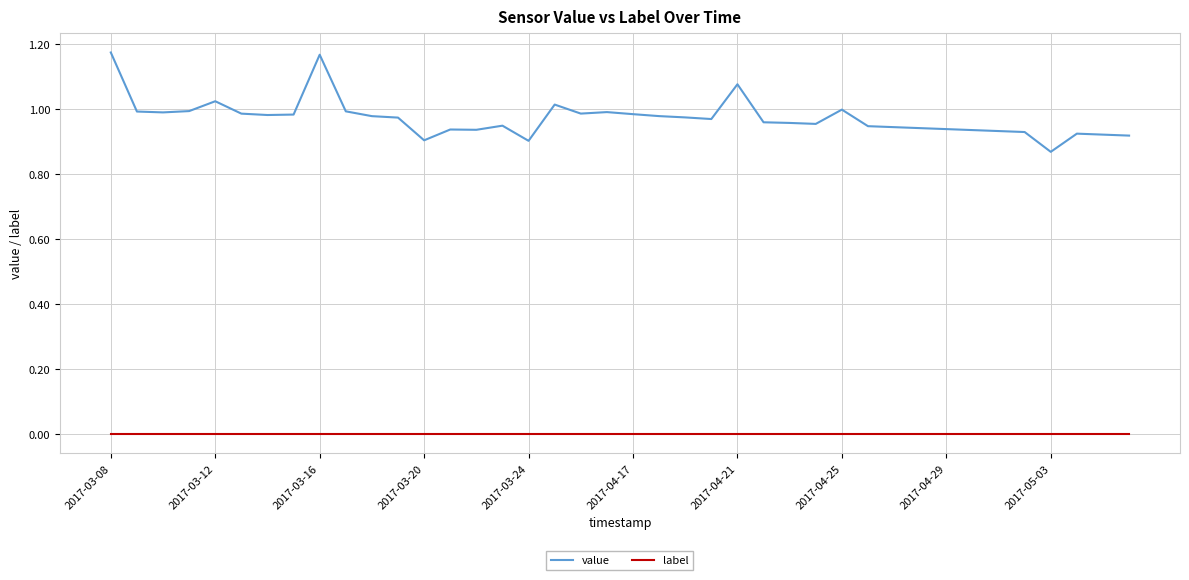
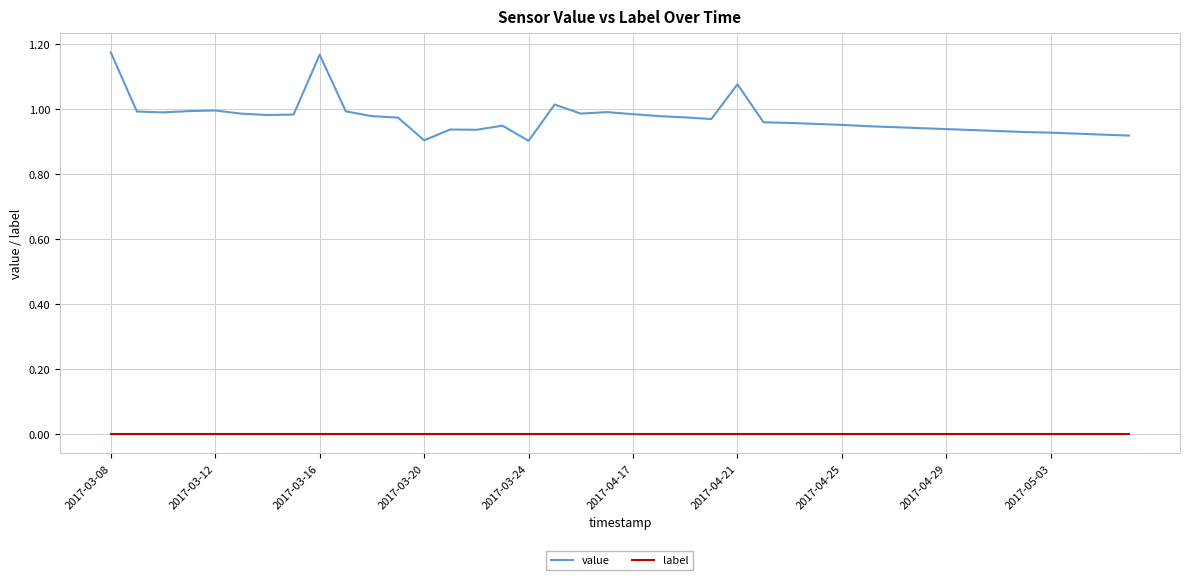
value, 2017-03-12: 1.02 -> 1.00
value, 2017-04-25: 1.00 -> 0.95
value, 2017-05-03: 0.87 -> 0.93
